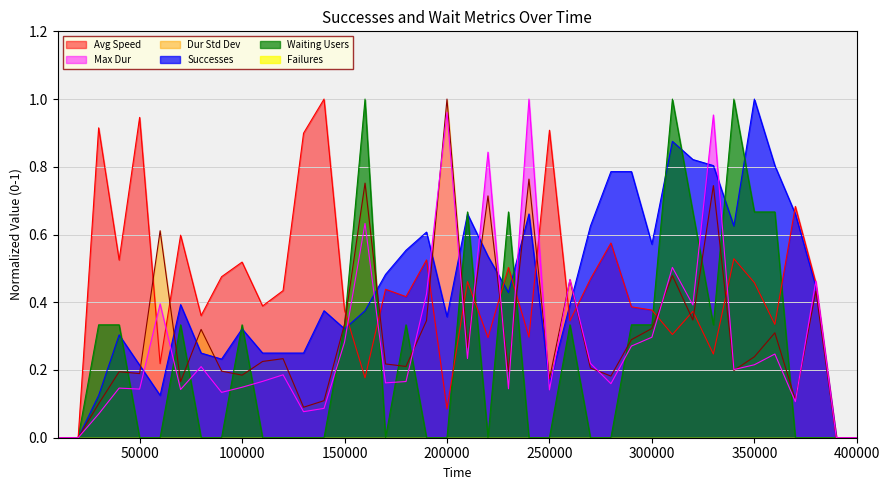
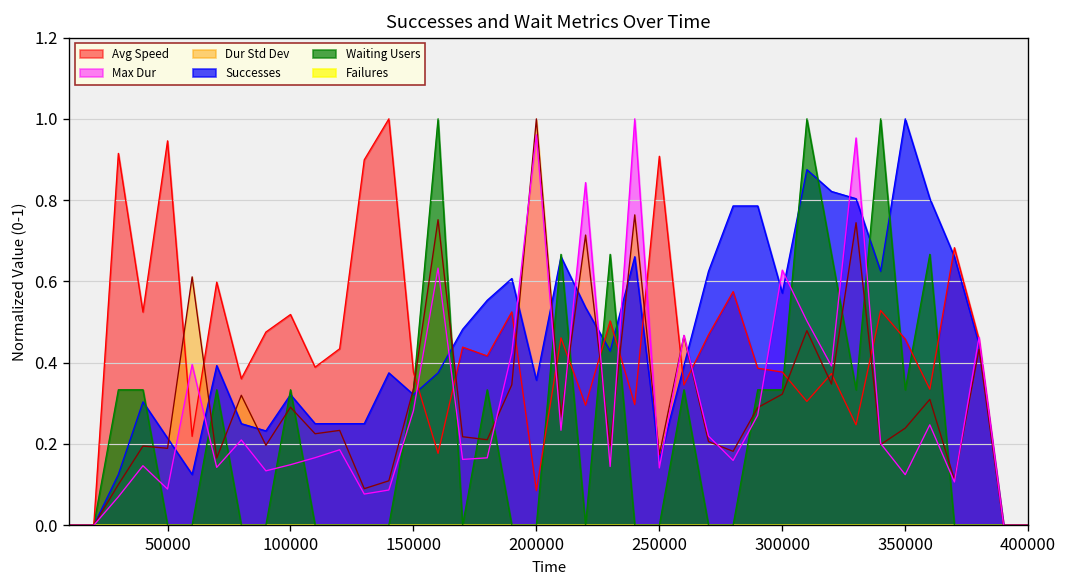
Max Dur, 50000: 0.14 -> 0.09
Dur Std Dev, 100000: 0.18 -> 0.29
Max Dur, 300000: 0.30 -> 0.63
Max Dur, 350000: 0.22 -> 0.12
Waiting Users, 350000: 0.67 -> 0.33
